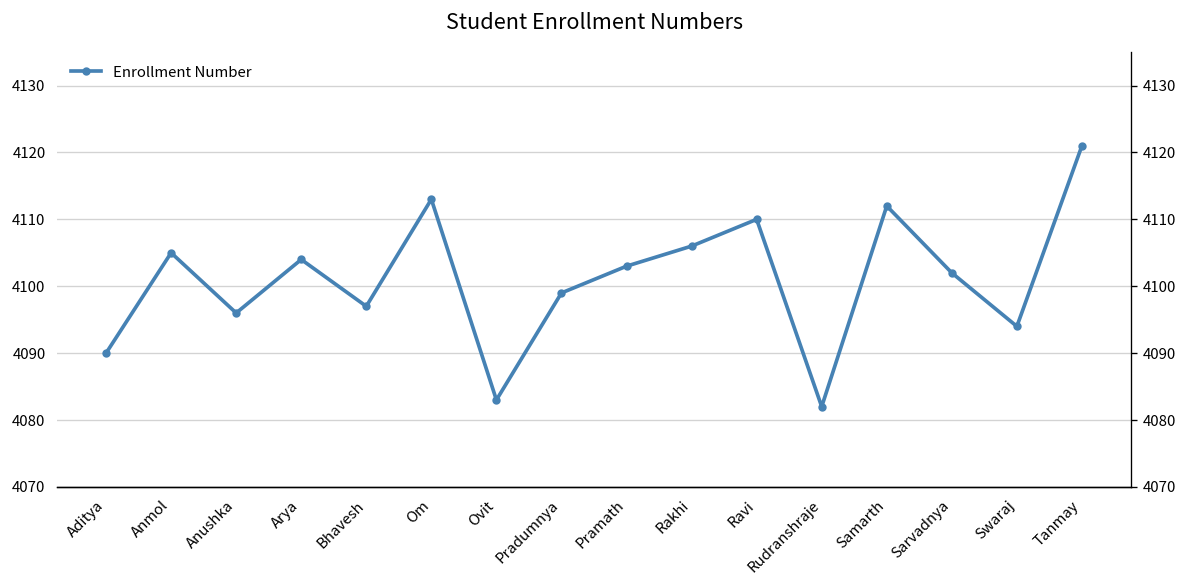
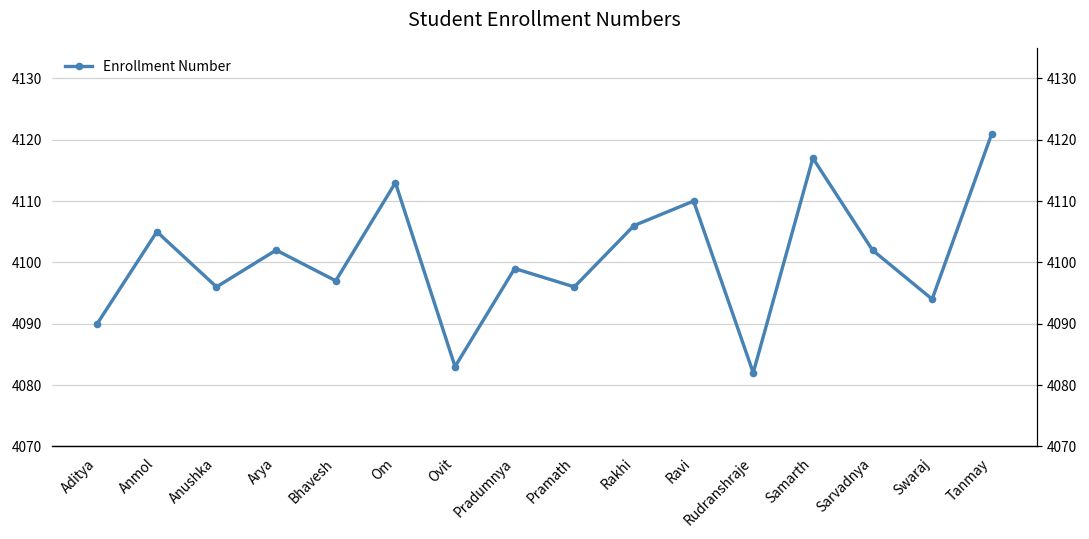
Arya: 4104 -> 4102
Pramath: 4103 -> 4096
Samarth: 4112 -> 4117
